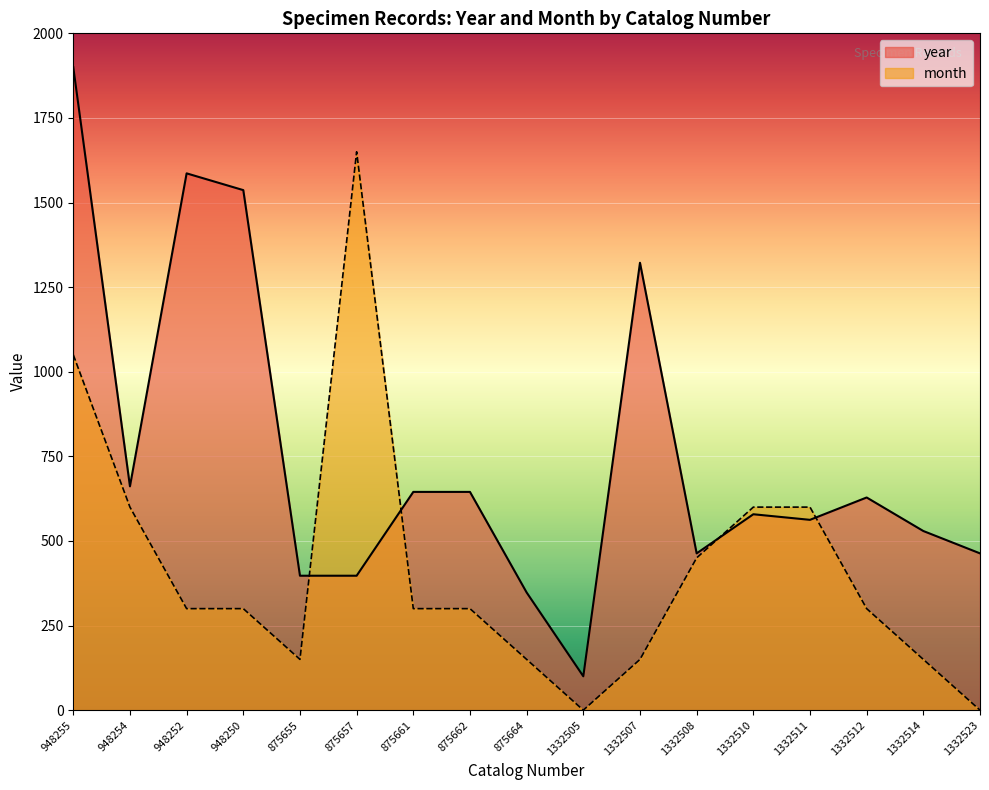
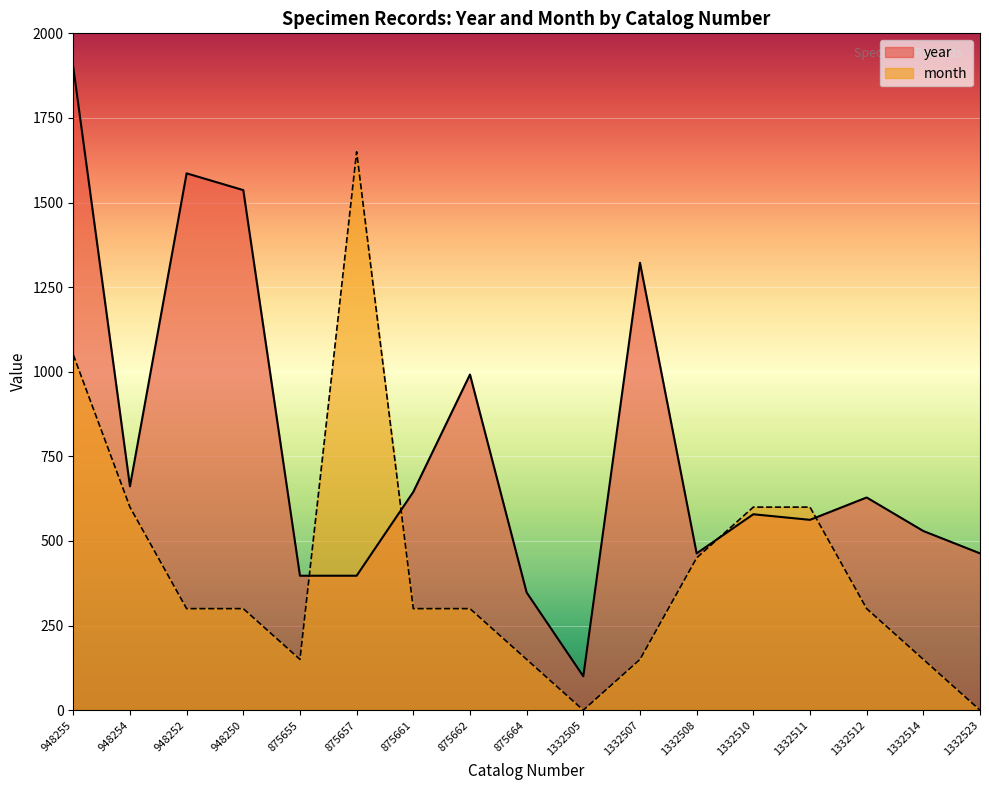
year, 875662: 640 -> 990
